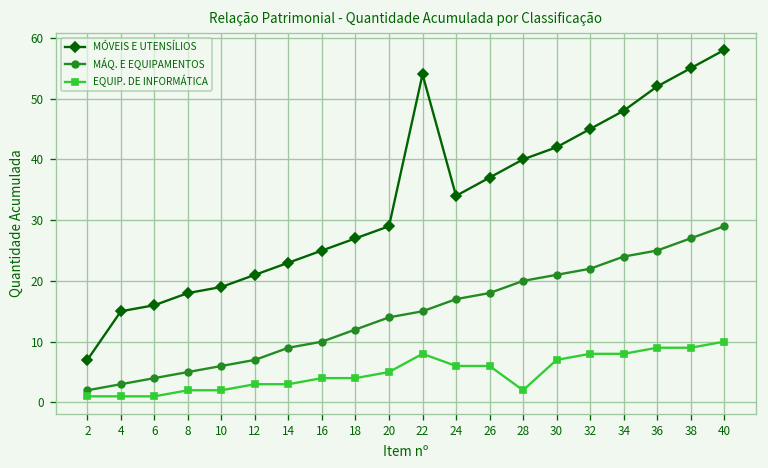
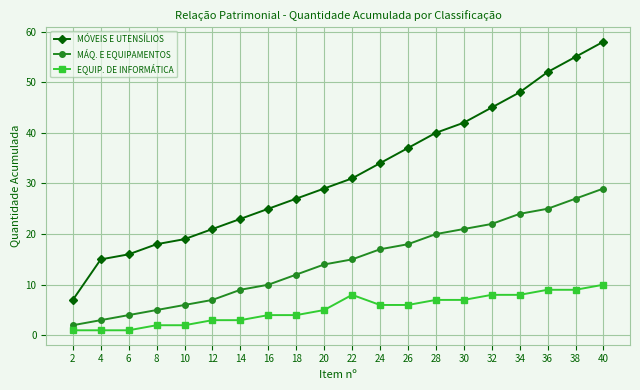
MÓVEIS E UTENSÍLIOS, 22: 54 -> 31
EQUIP. DE INFORMÁTICA, 28: 2 -> 7
